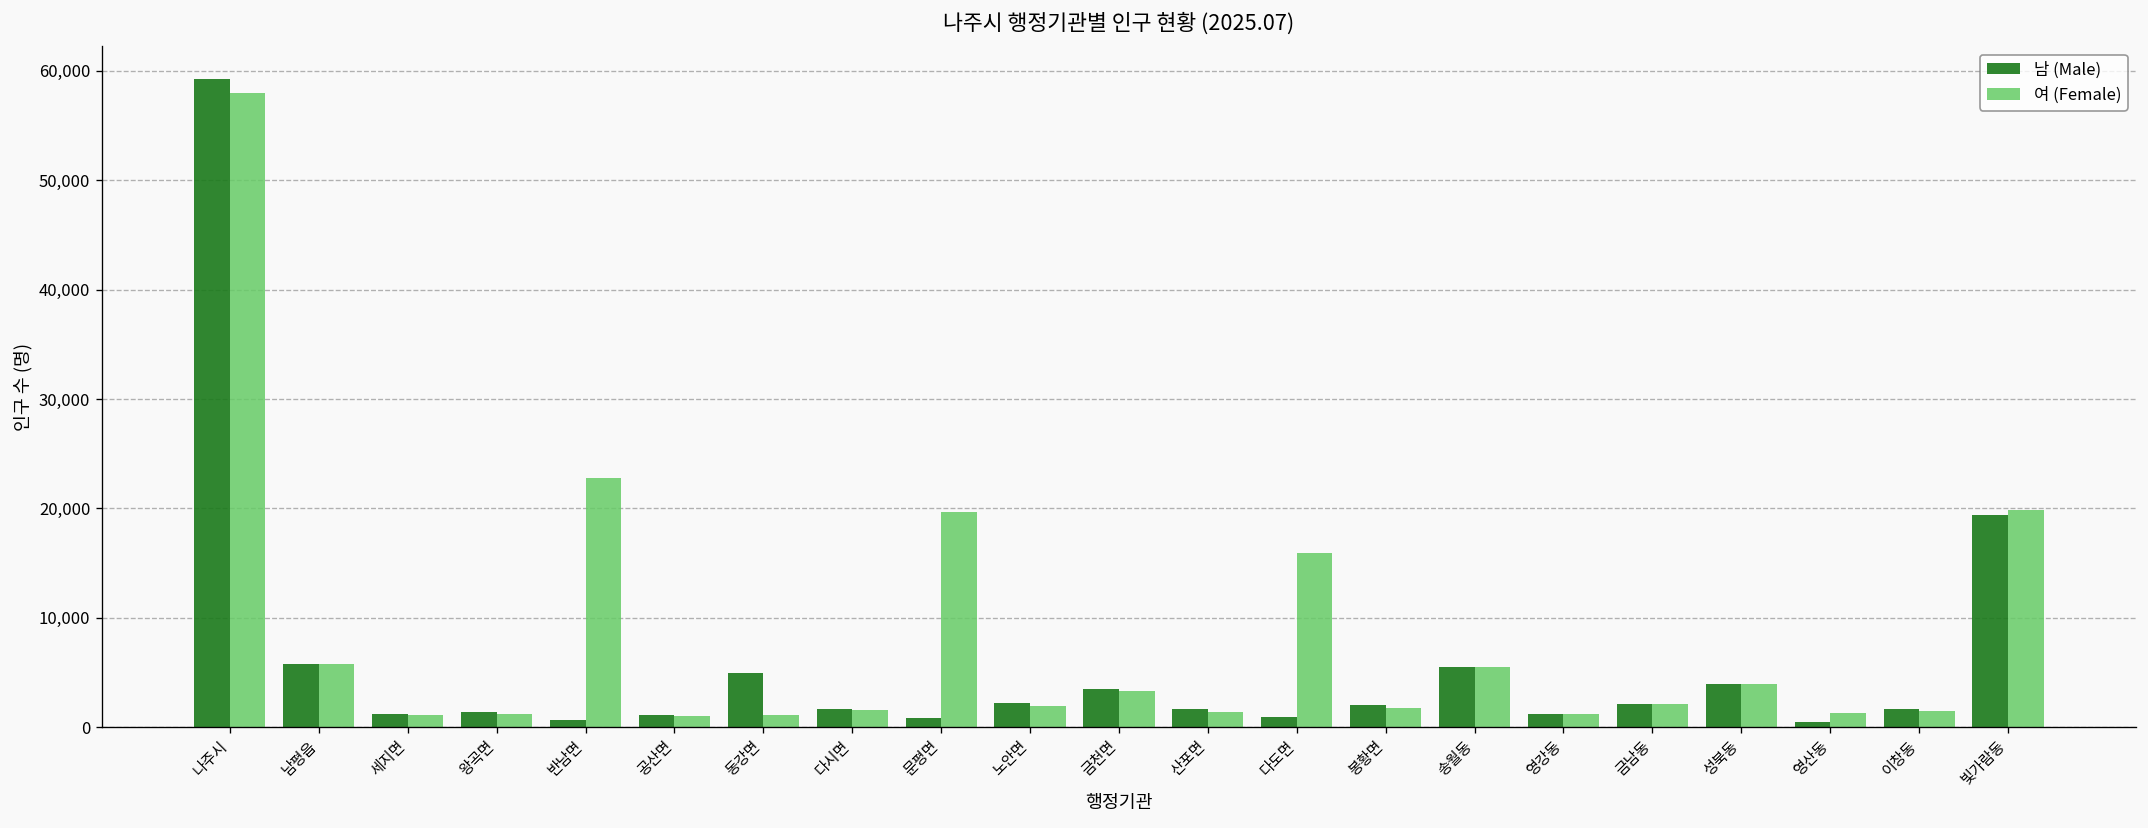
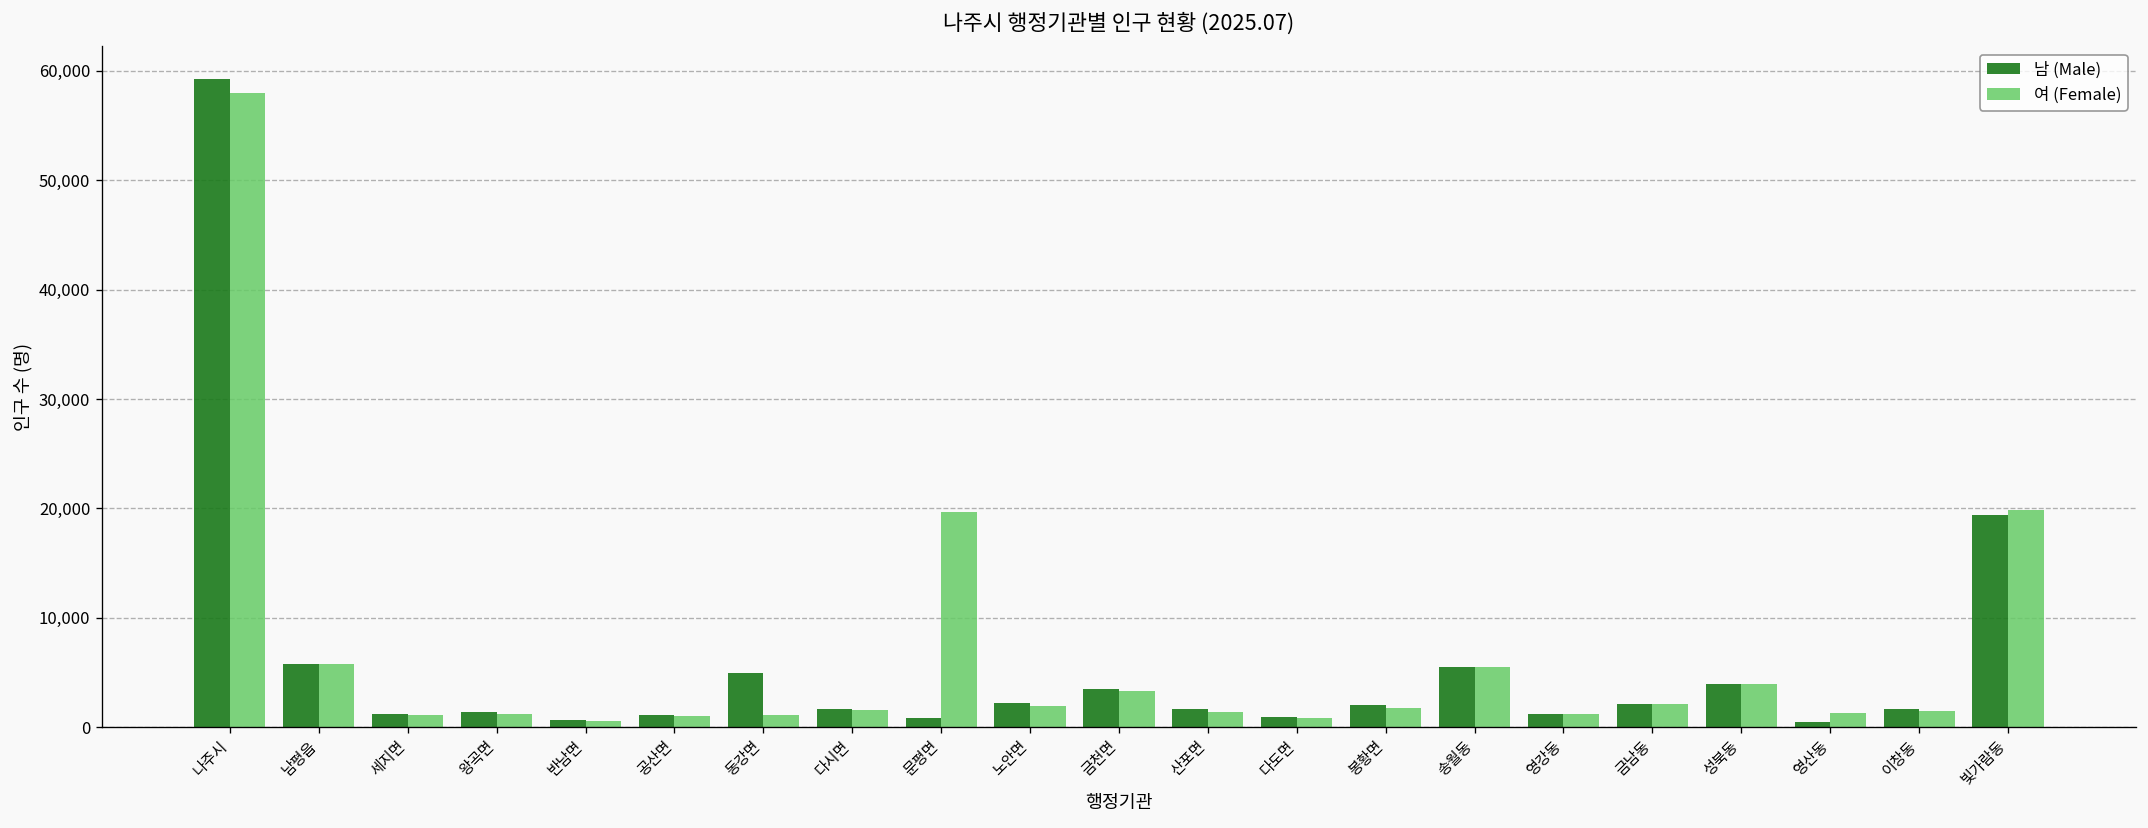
여 (Female), 반남면: 23,000 -> 1,000
여 (Female), 다도면: 16,000 -> 1,000
